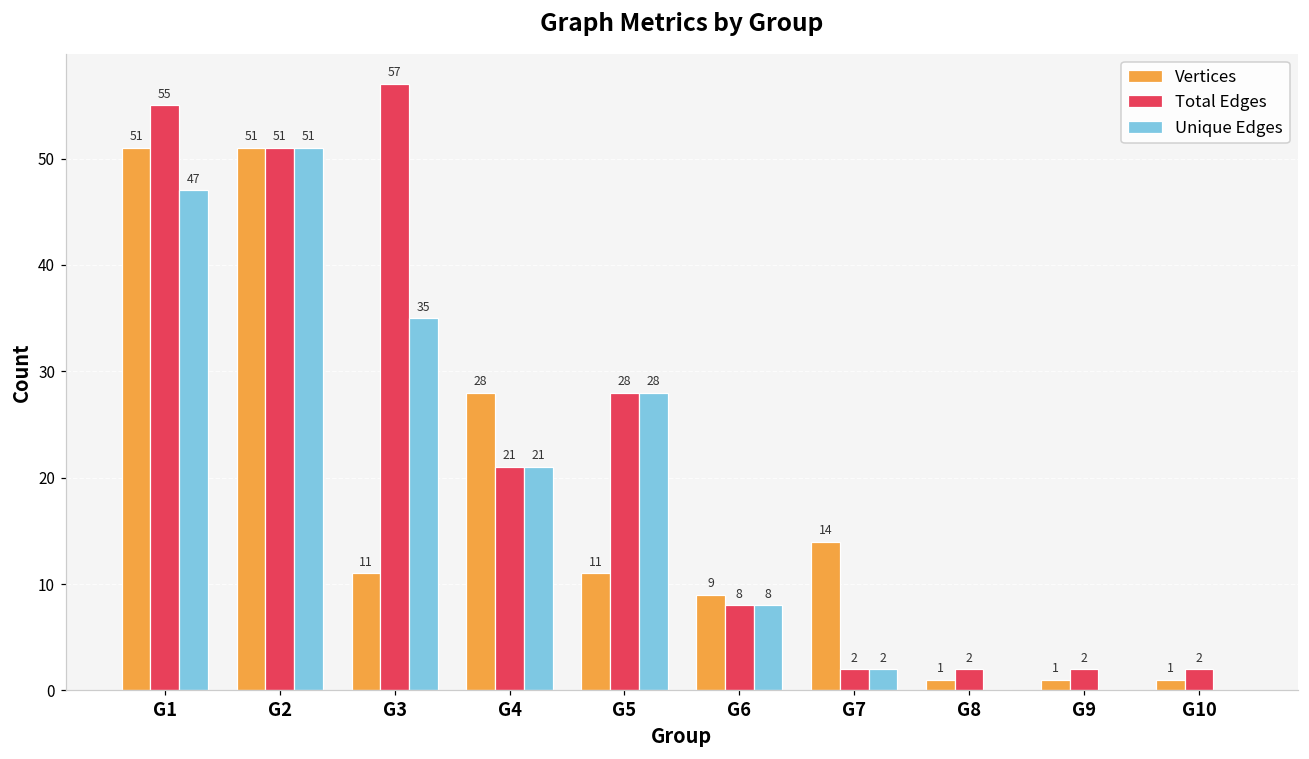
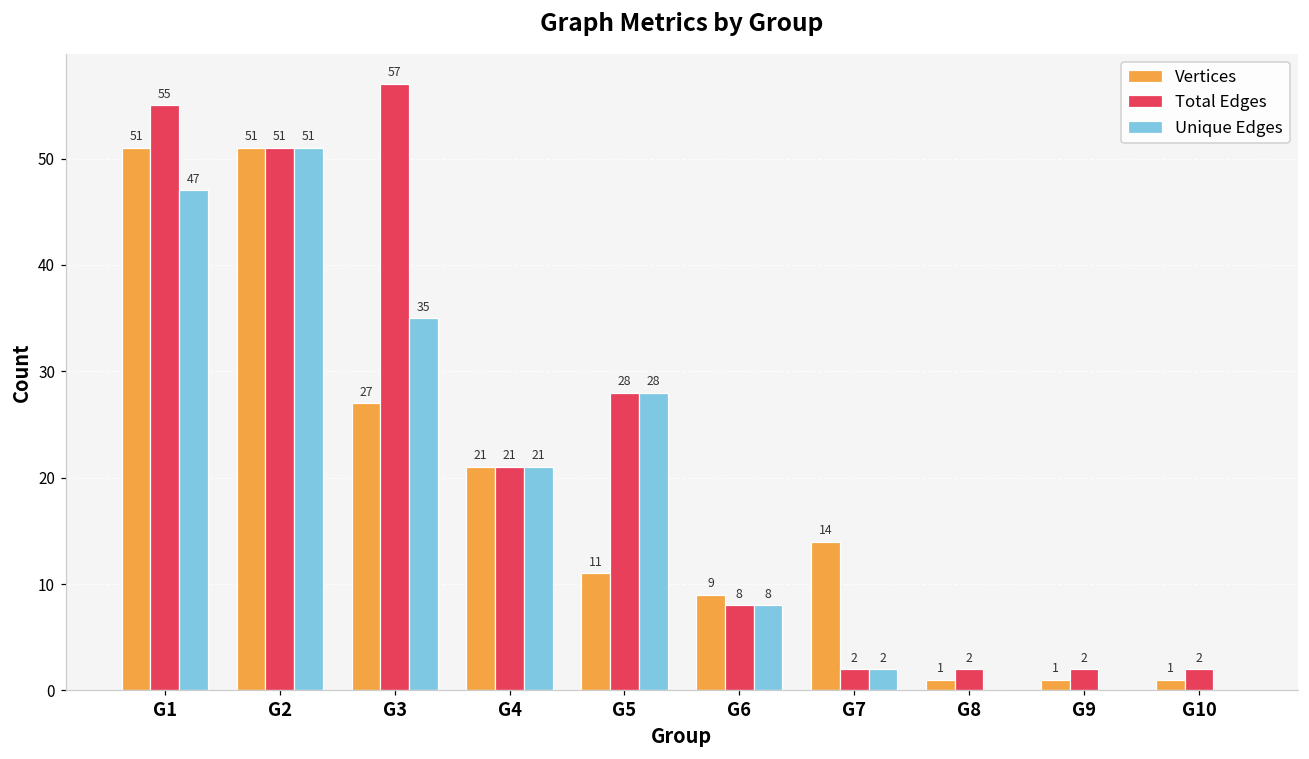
Vertices, G3: 11 -> 27
Vertices, G4: 28 -> 21
